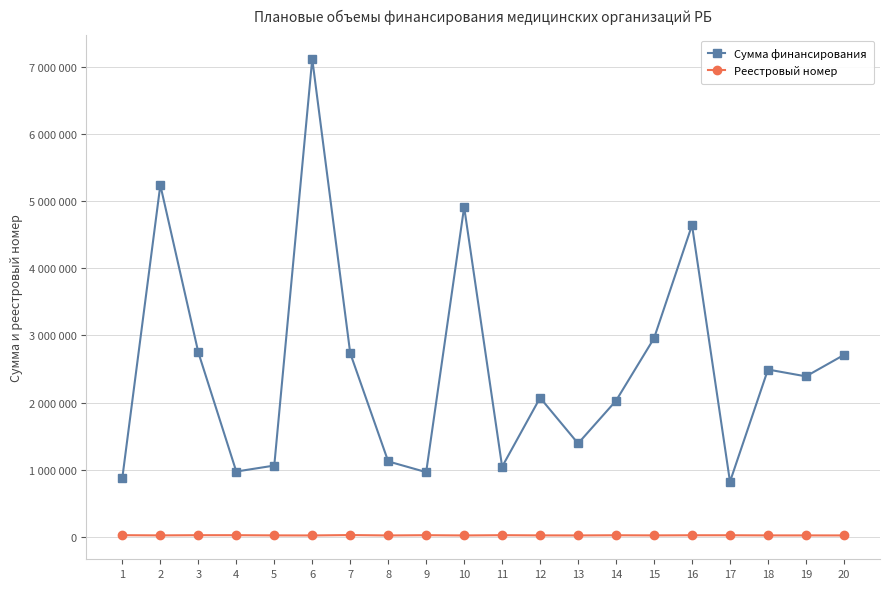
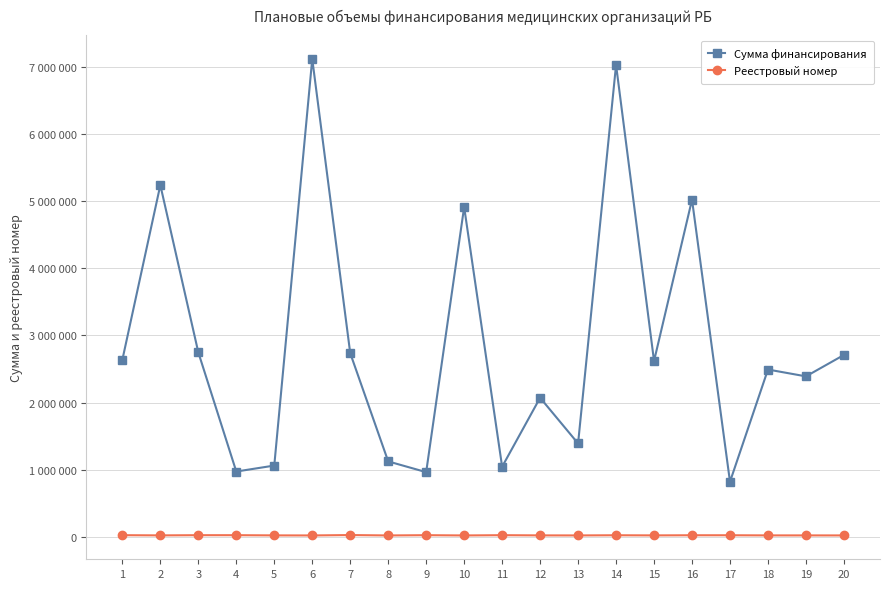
Сумма финансирования, 1: 900000 -> 2600000
Сумма финансирования, 14: 2000000 -> 7000000
Сумма финансирования, 15: 3000000 -> 2600000
Сумма финансирования, 16: 4600000 -> 5000000
